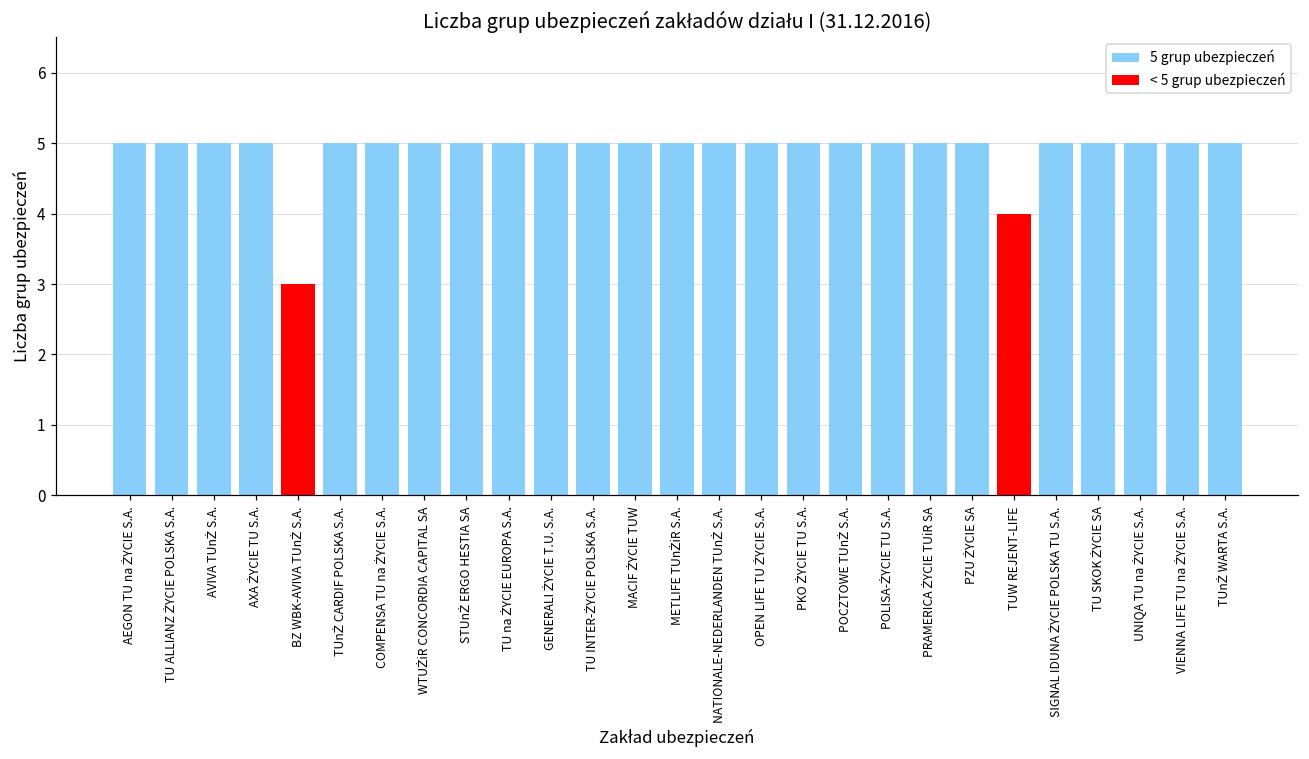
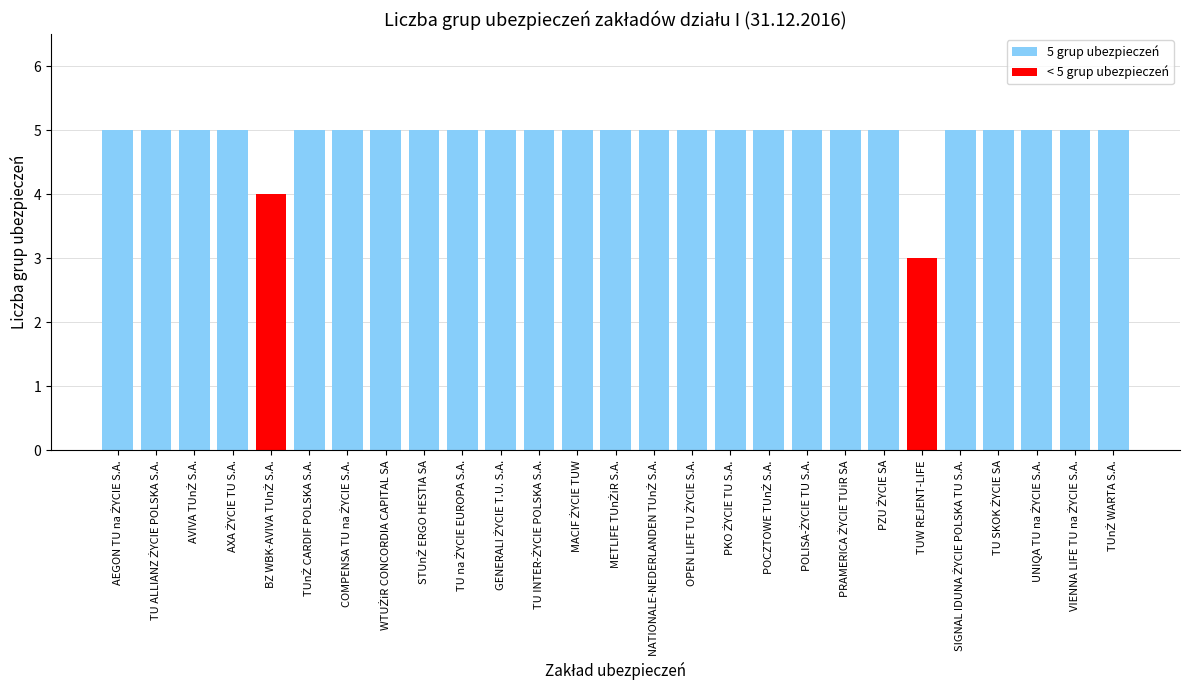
< 5 grup ubezpieczeń, BZ WBK-AVIVA TUnŻ S.A.: 3 -> 4
< 5 grup ubezpieczeń, TUW REJENT-LIFE: 4 -> 3
